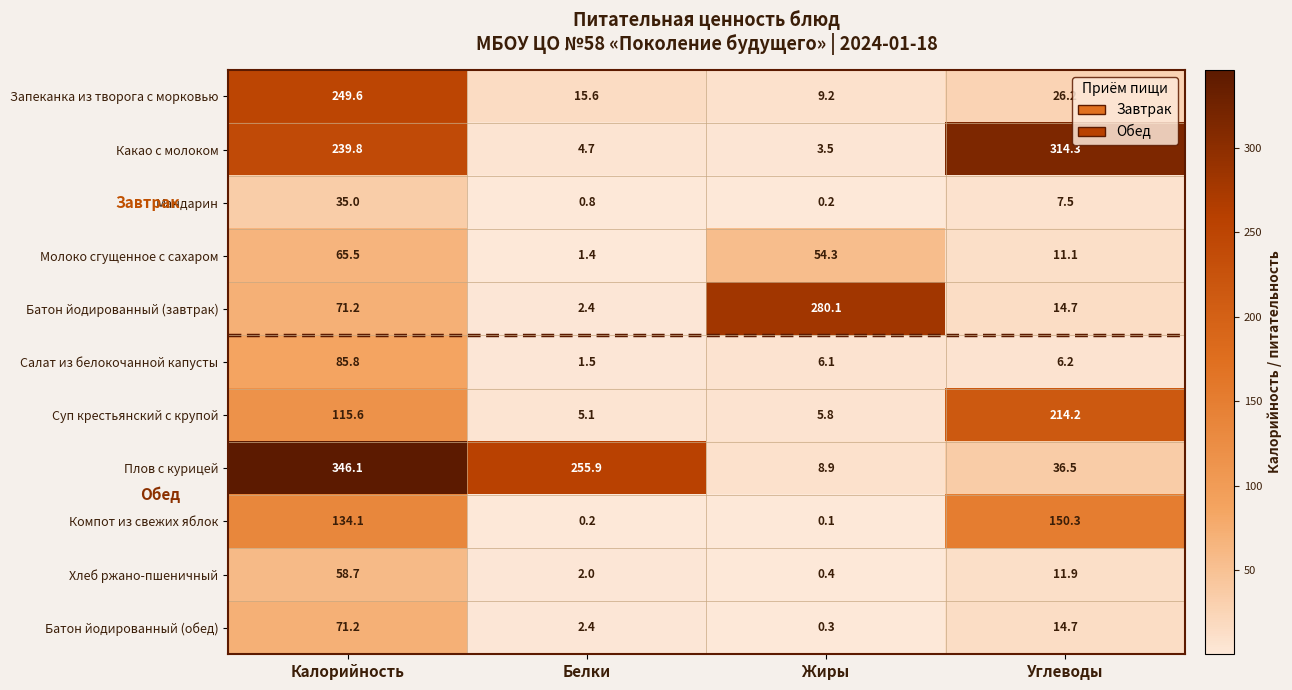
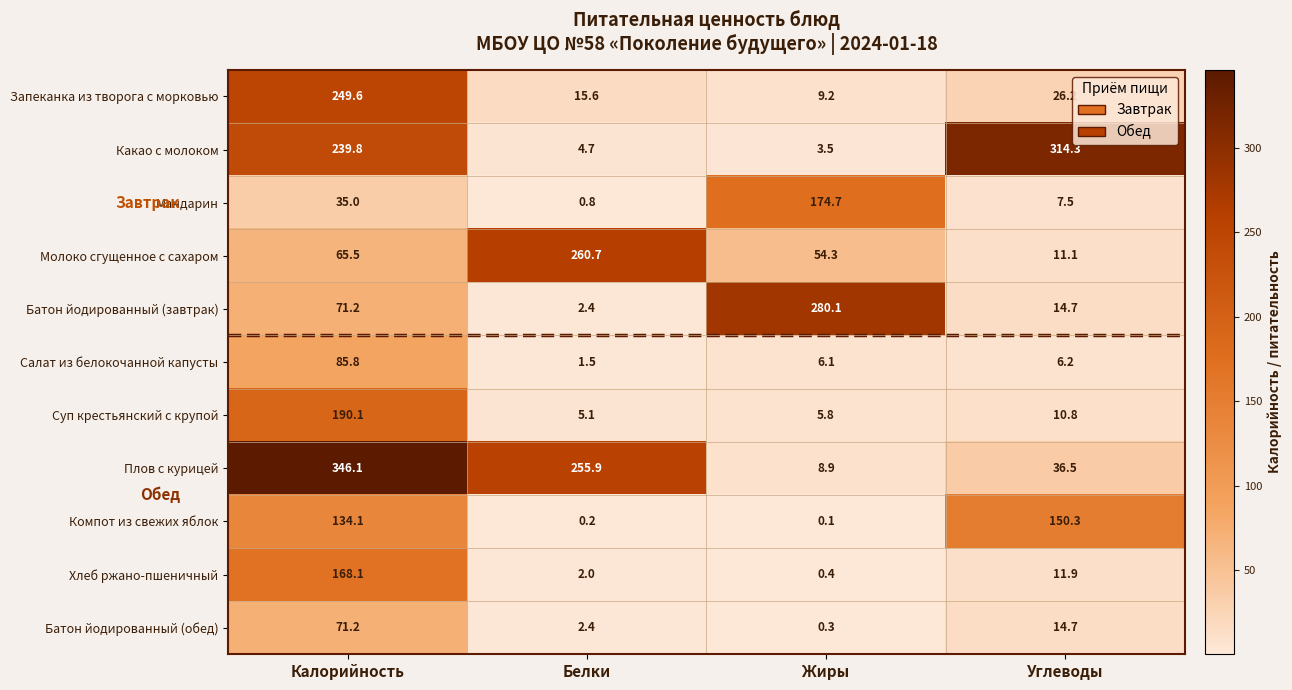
Мандарин, Жиры: 0.2 -> 174.7
Молоко сгущенное с сахаром, Белки: 1.4 -> 260.7
Суп крестьянский с крупой, Калорийность: 115.6 -> 190.1
Суп крестьянский с крупой, Углеводы: 214.2 -> 10.8
Хлеб ржано-пшеничный, Калорийность: 58.7 -> 168.1
